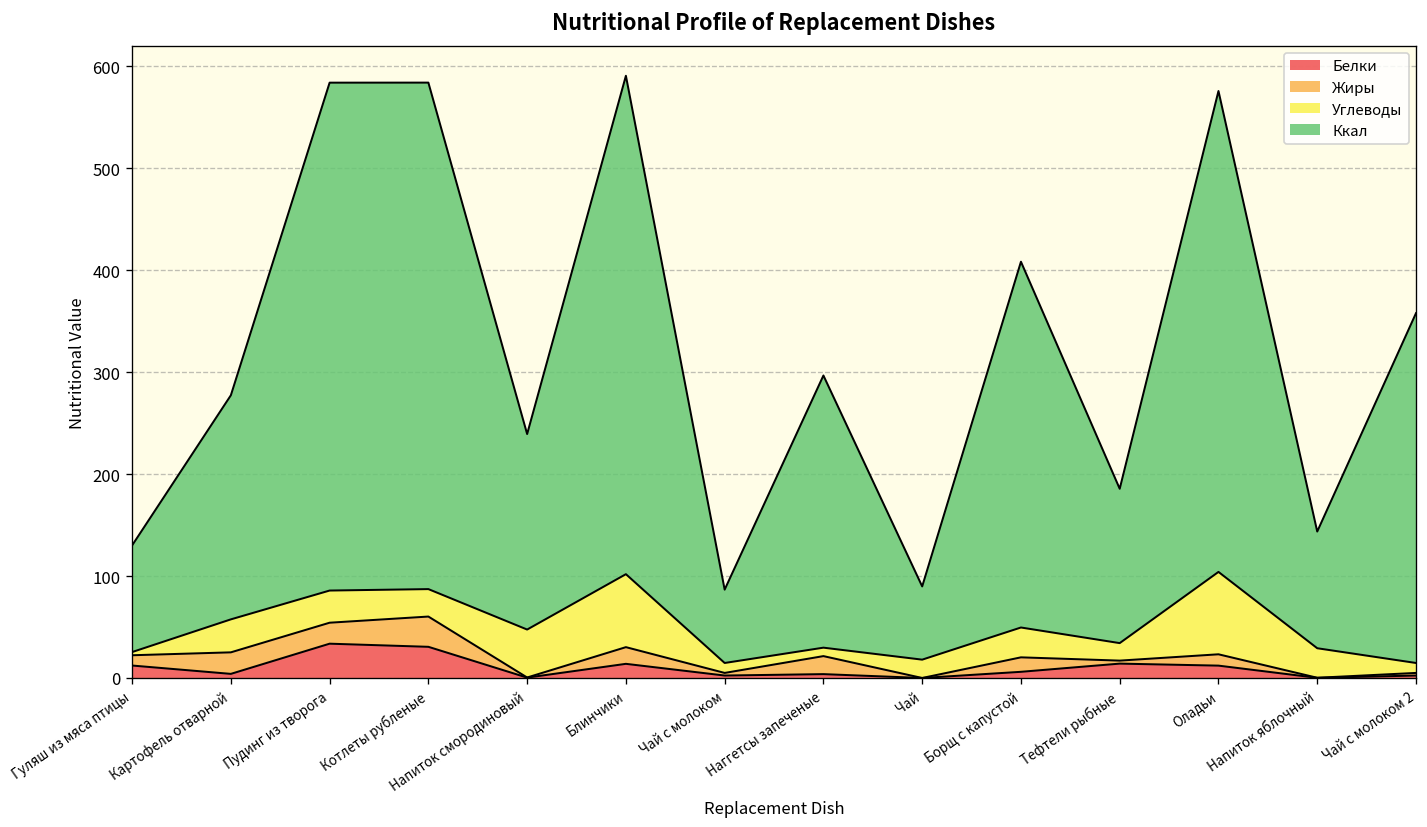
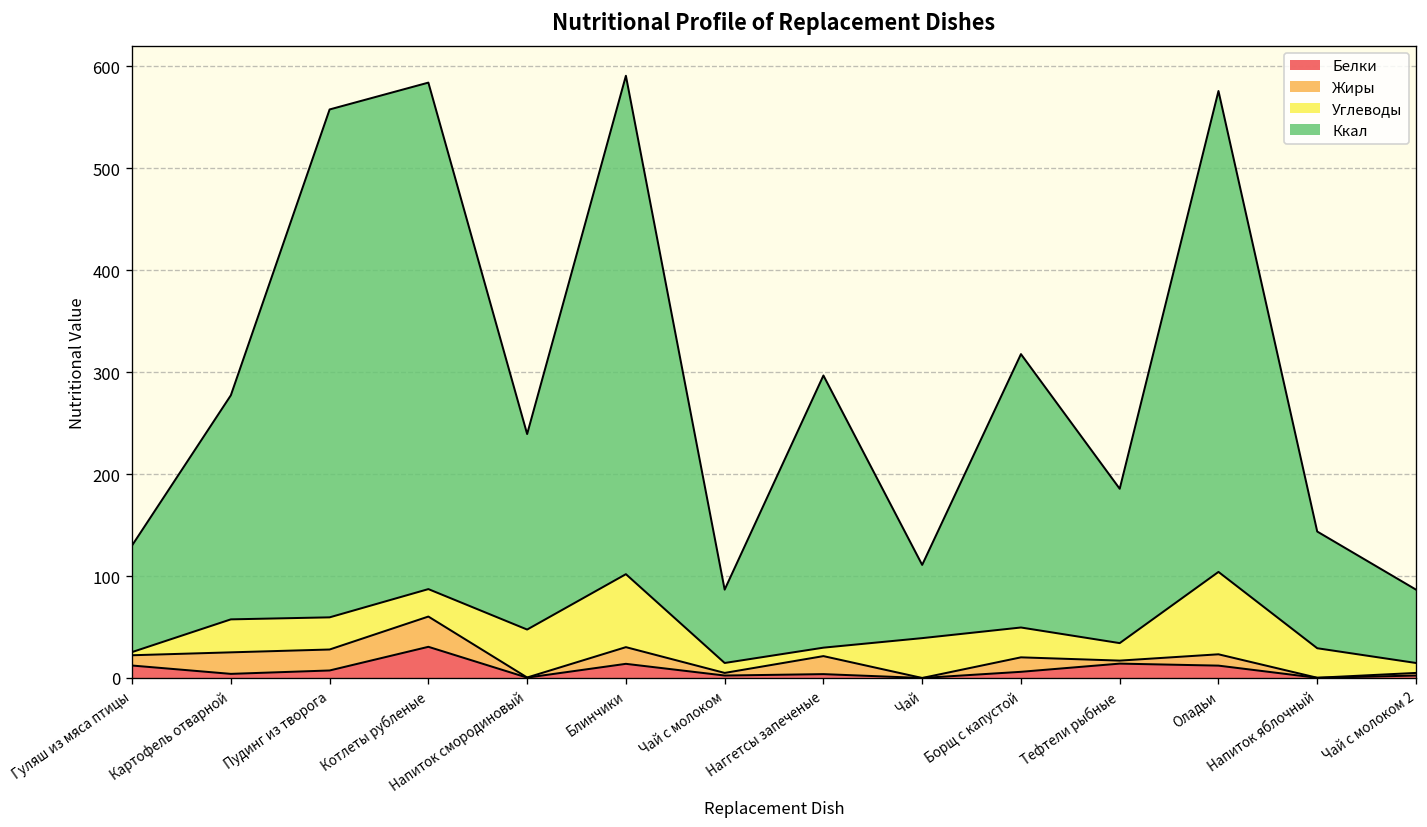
Белки, Пудинг из творога: 30 -> 10
Углеводы, Чай: 20 -> 40
Ккал, Борщ с капустой: 360 -> 270
Ккал, Чай с молоком 2: 340 -> 70
